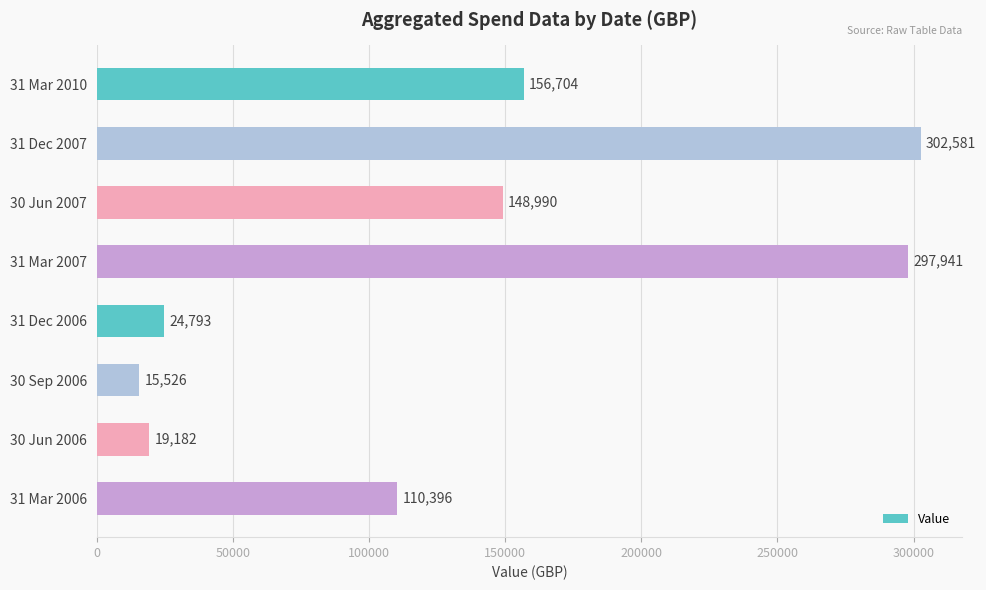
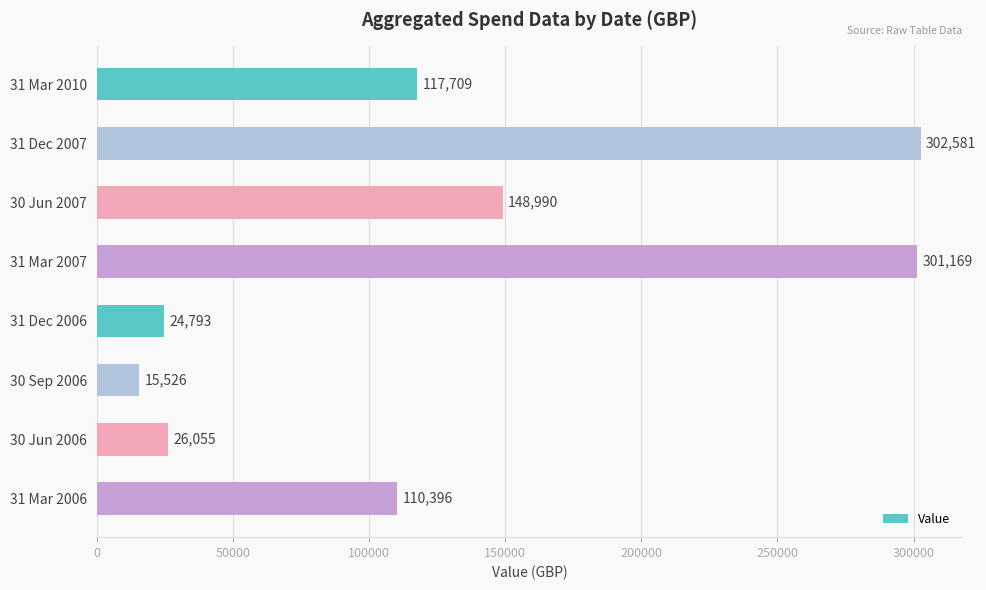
31 Mar 2010: 156,704 -> 117,709
31 Mar 2007: 297,941 -> 301,169
30 Jun 2006: 19,182 -> 26,055
